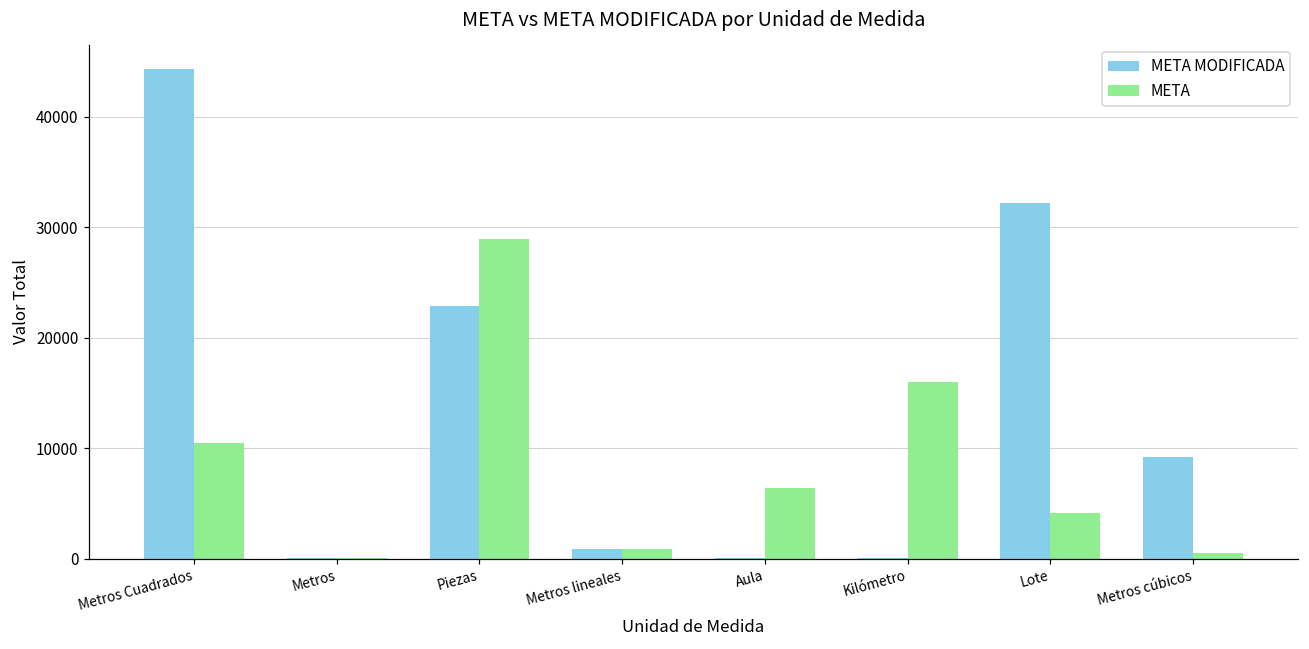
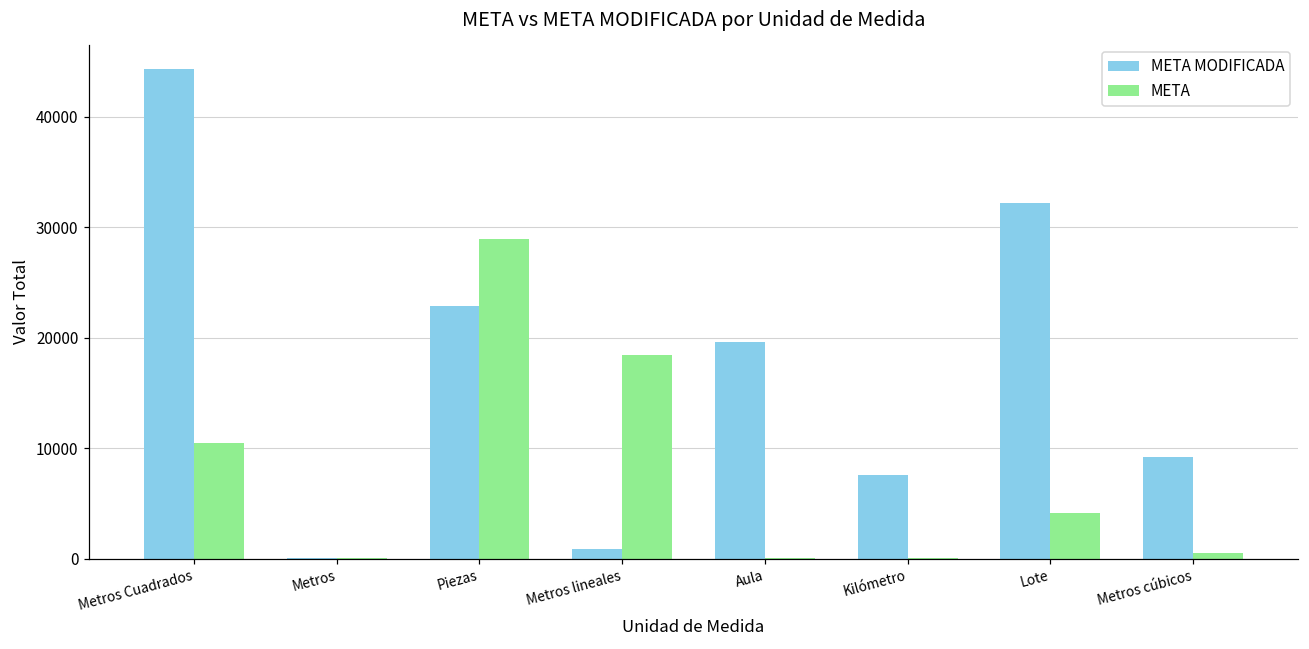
META, Metros lineales: 900 -> 18500
META MODIFICADA, Aula: 0 -> 19600
META, Aula: 6400 -> 0
META MODIFICADA, Kilómetro: 0 -> 7500
META, Kilómetro: 15900 -> 0
